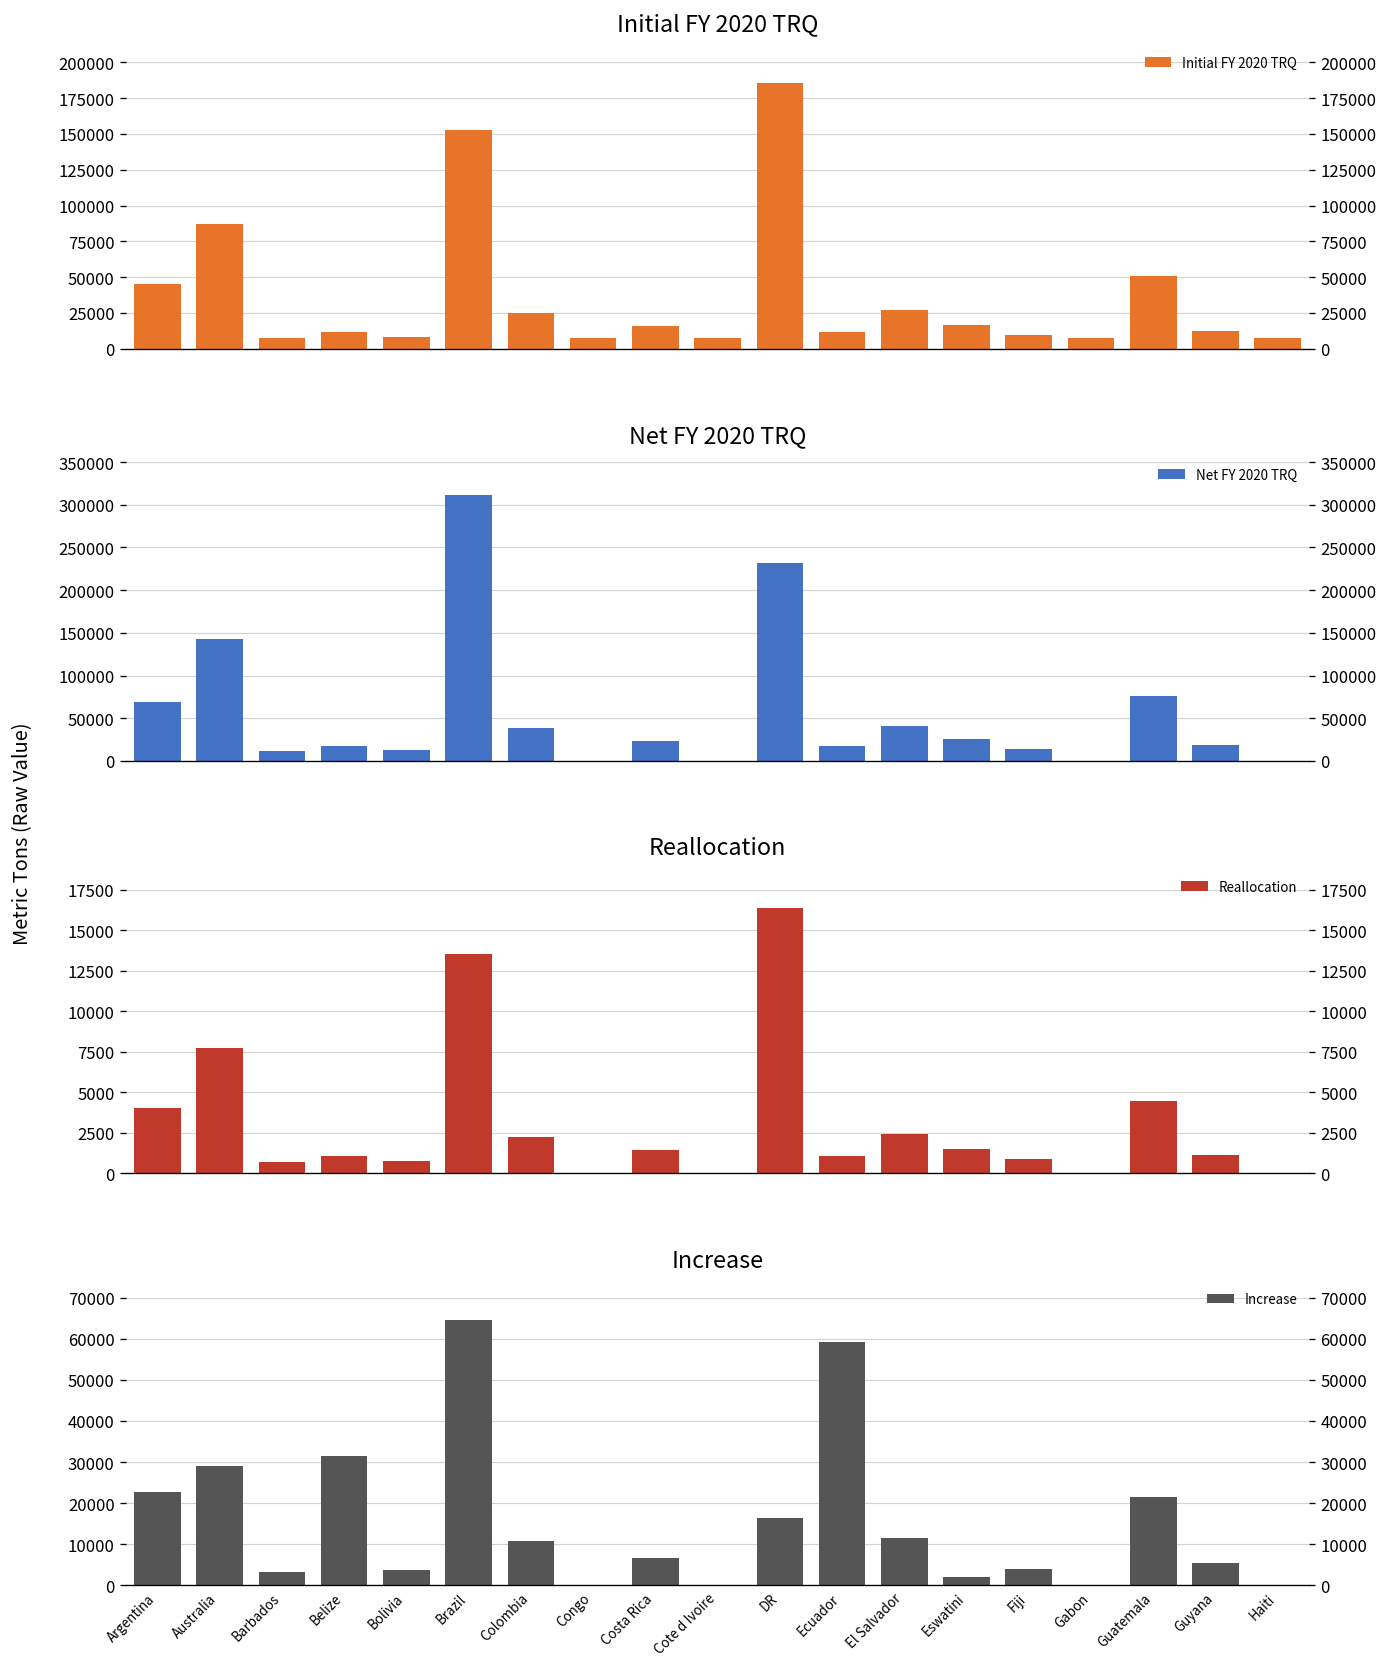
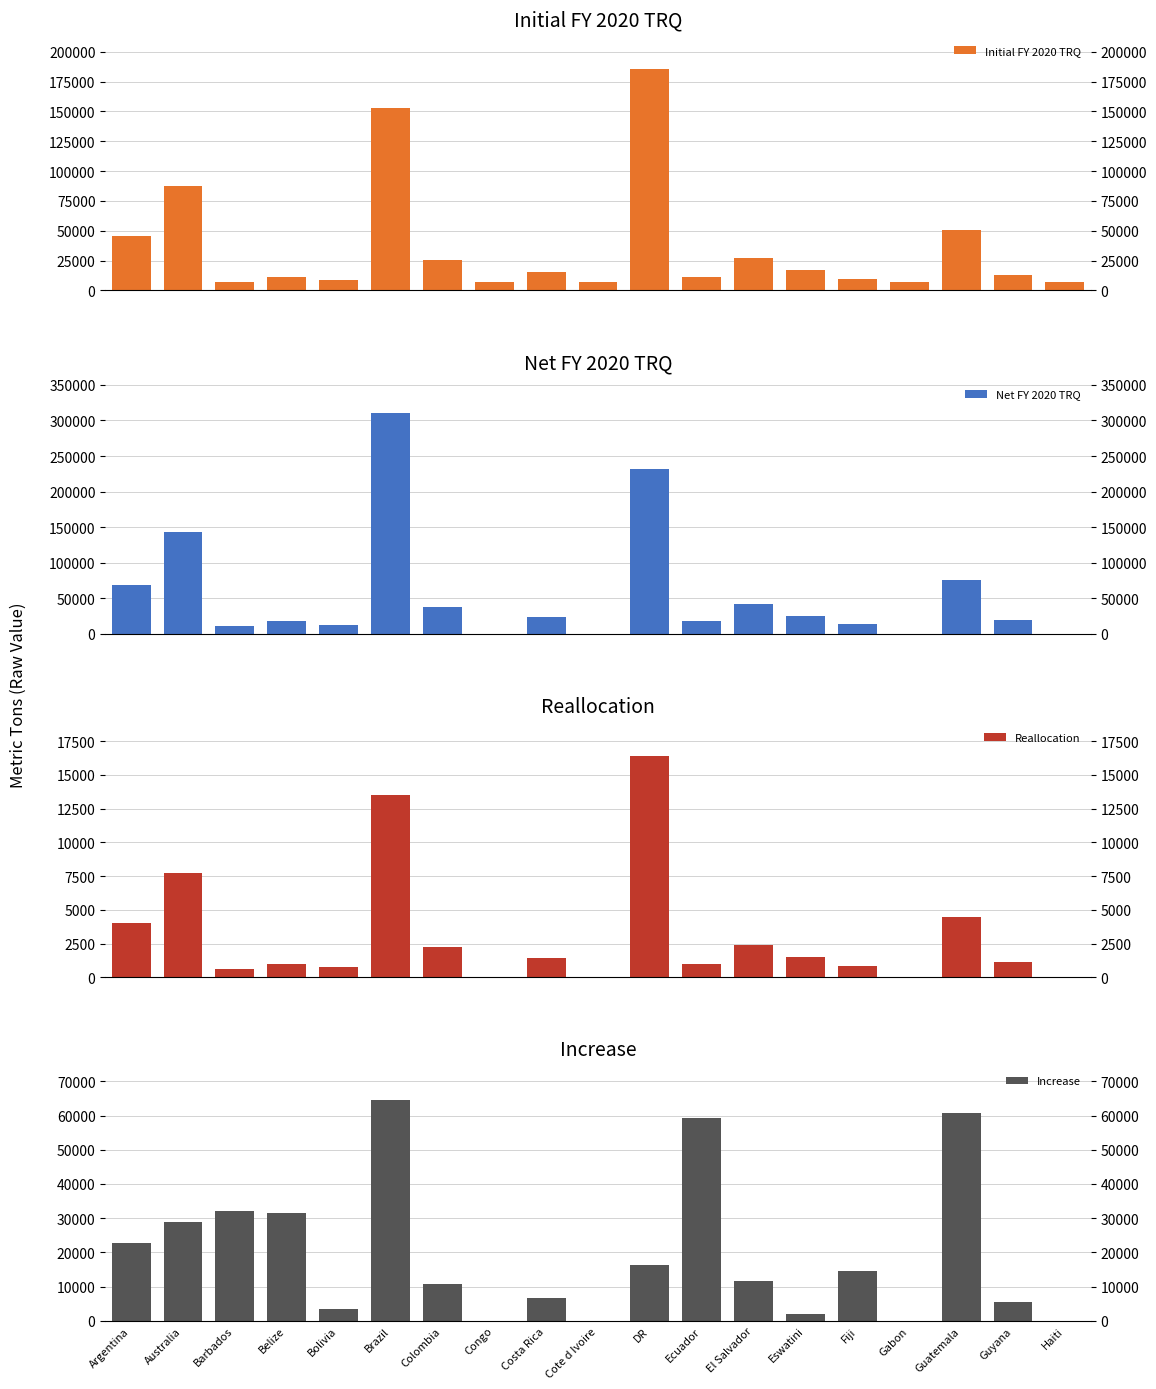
Increase, Barbados: 3000 -> 32000
Increase, Fiji: 4000 -> 15000
Increase, Guatemala: 21000 -> 61000
